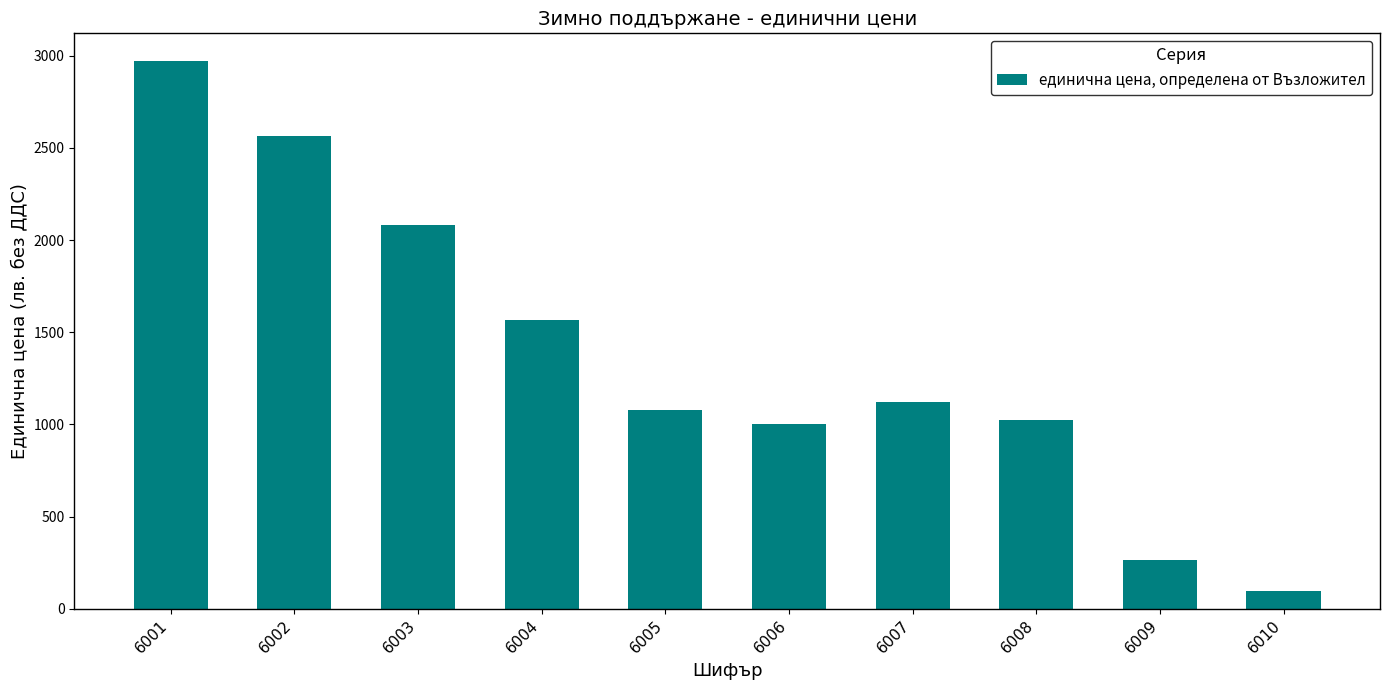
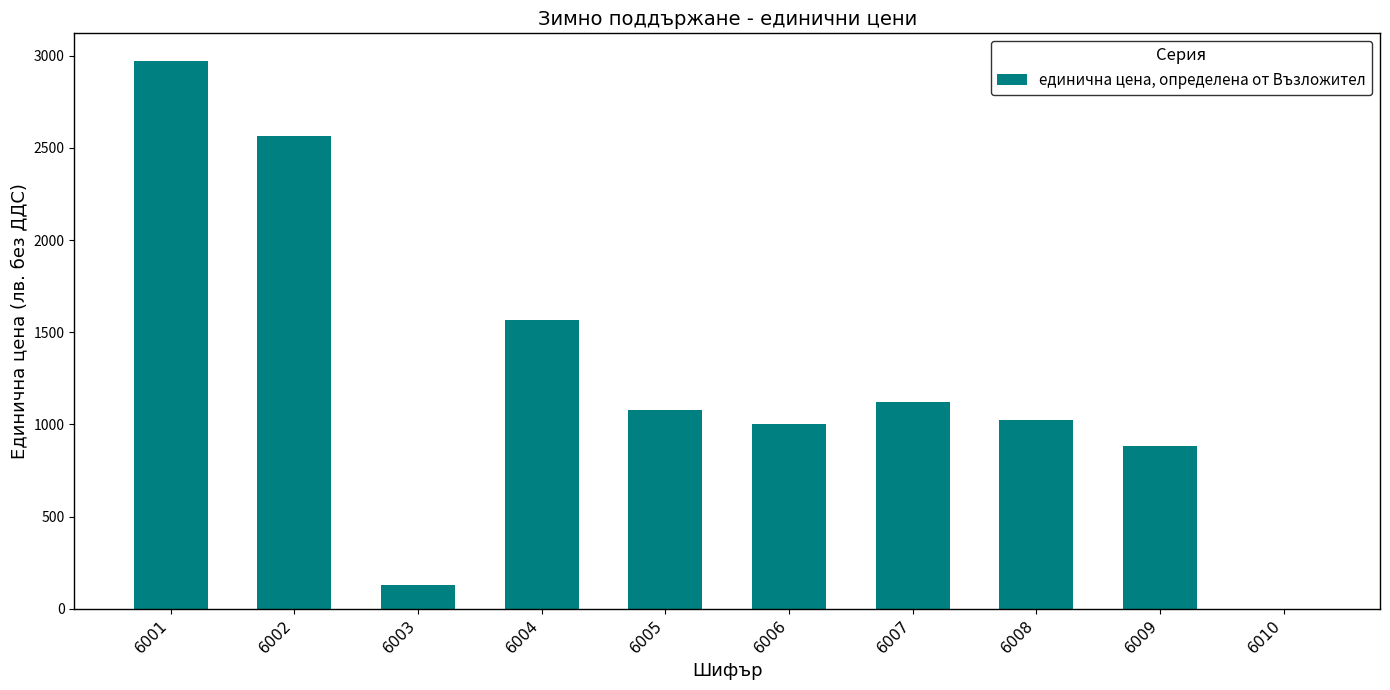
6003: 2080 -> 130
6009: 260 -> 880
6010: 100 -> 0
